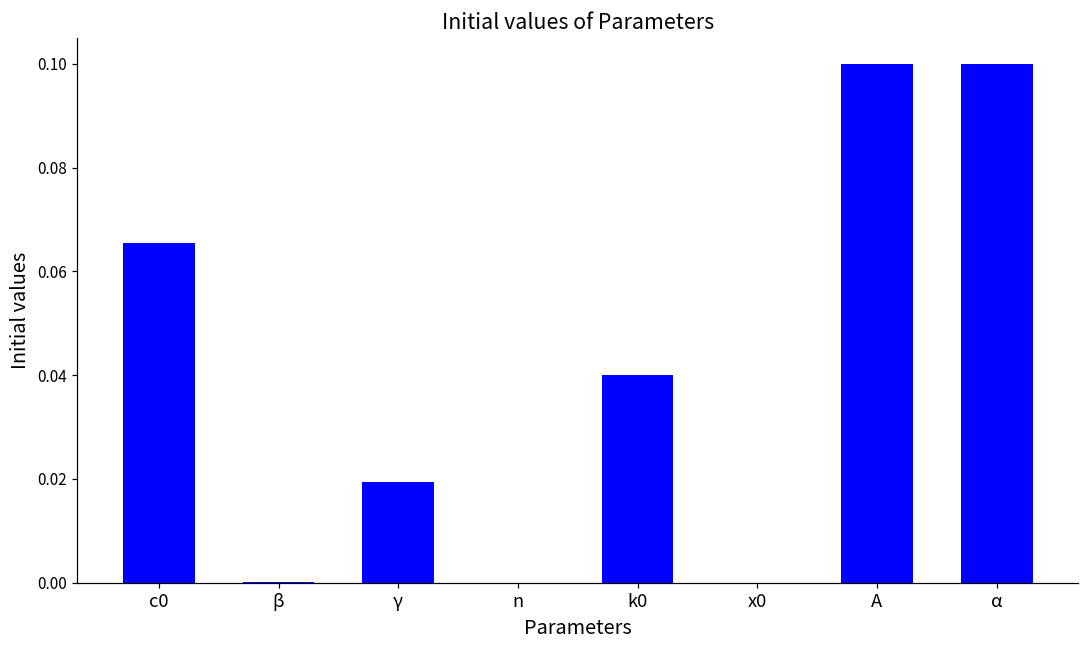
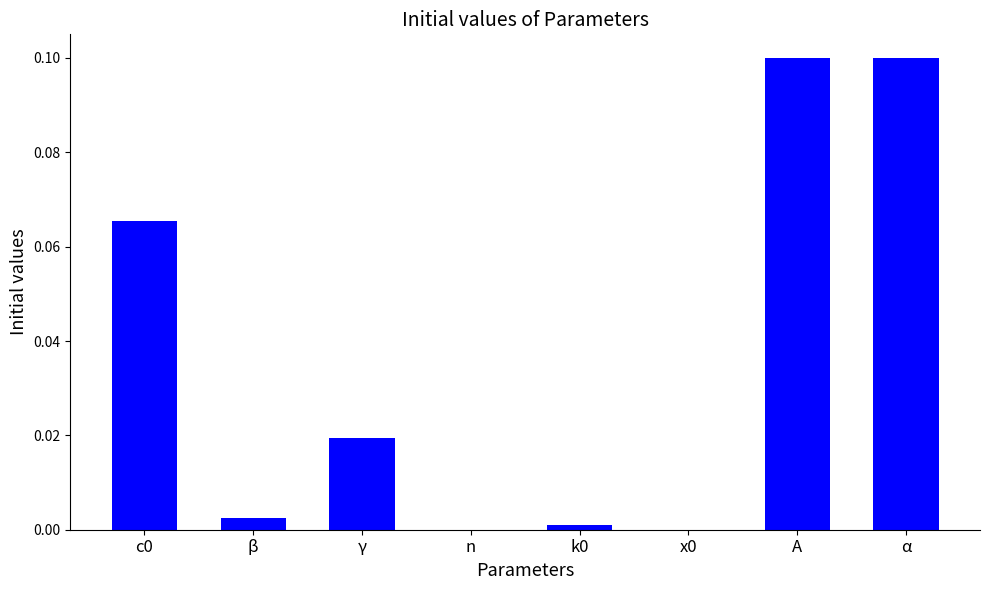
β: 0.000 -> 0.003
k0: 0.040 -> 0.001
